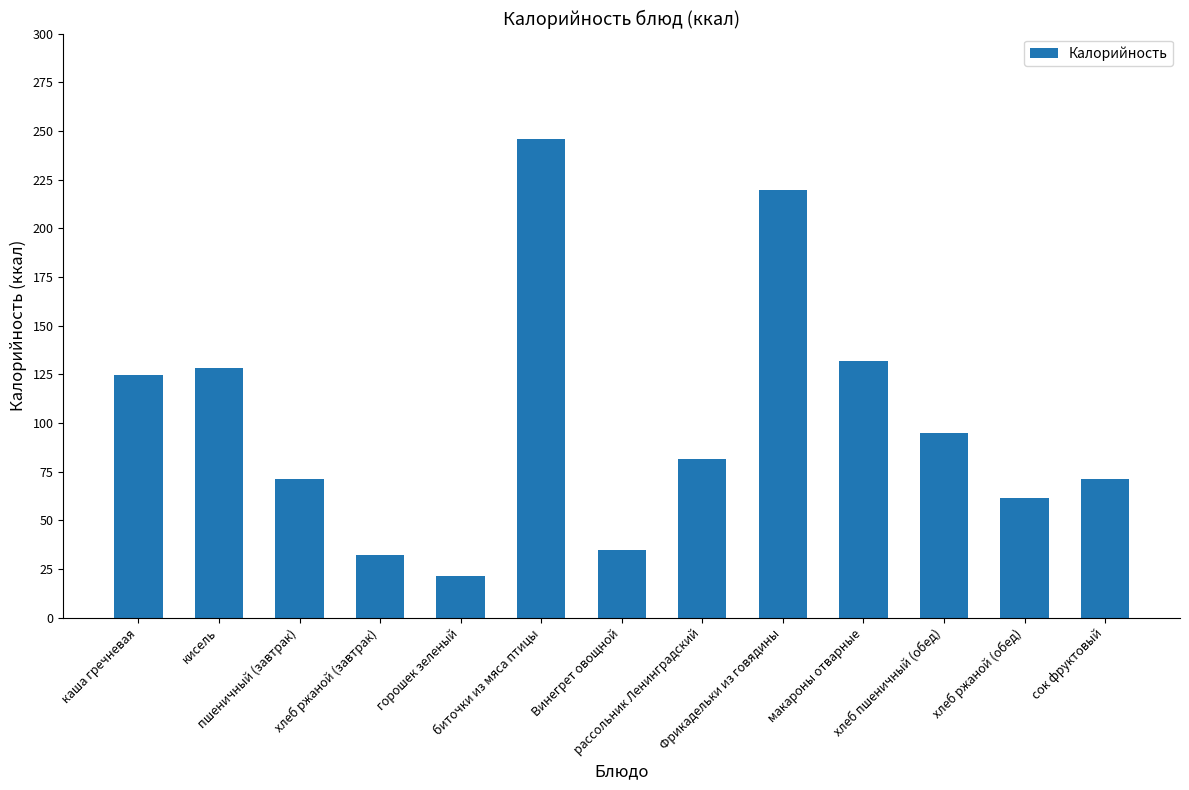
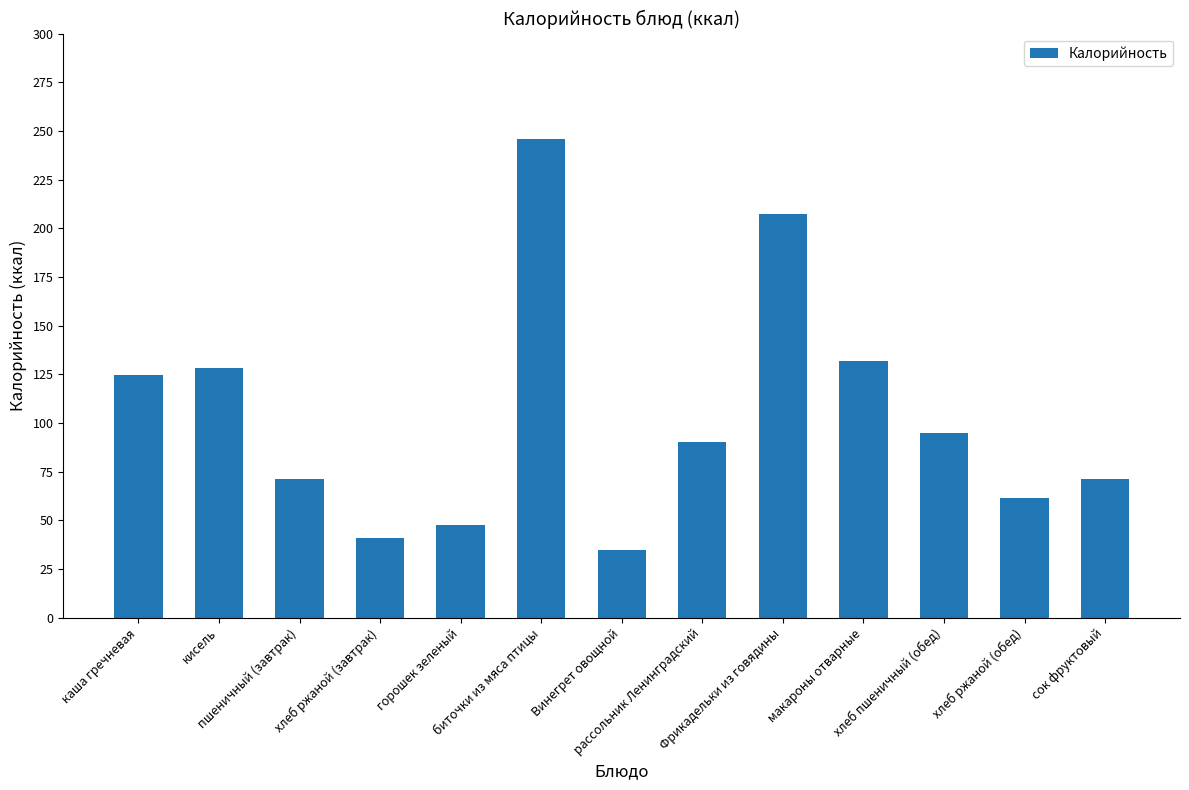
хлеб ржаной (завтрак): 32 -> 41
горошек зеленый: 22 -> 48
рассольник Ленинградский: 82 -> 90
Фрикадельки из говядины: 220 -> 208
